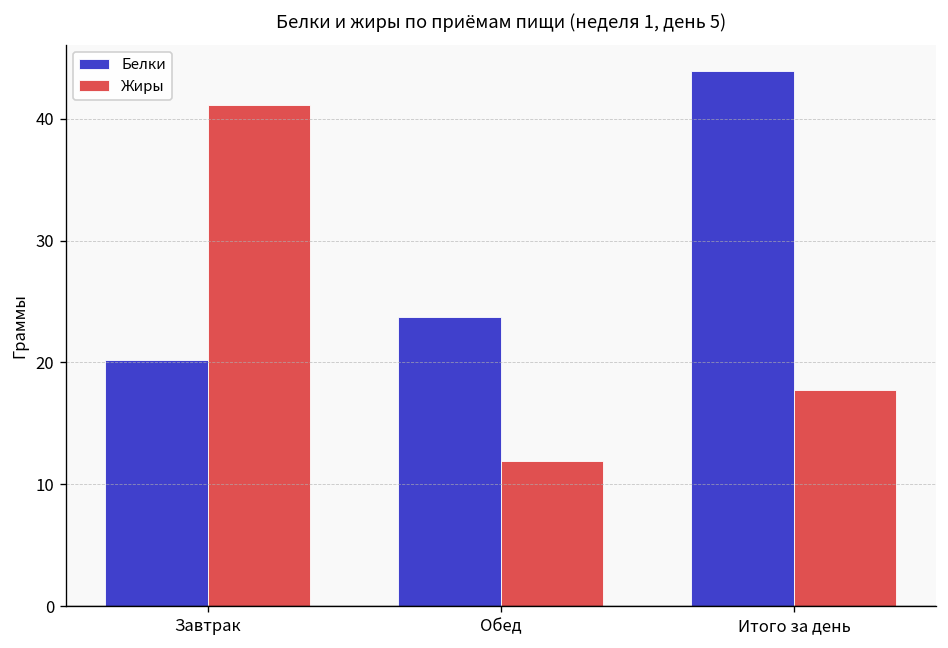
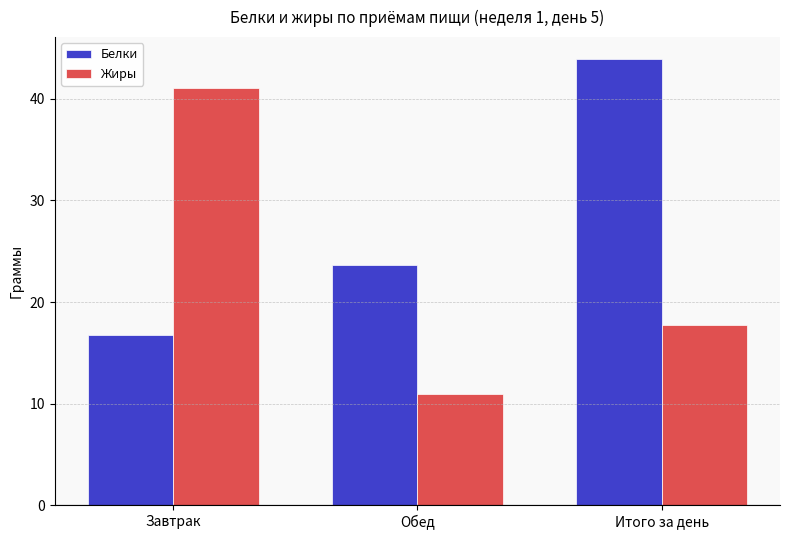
Белки, Завтрак: 20.2 -> 16.8
Жиры, Обед: 11.9 -> 10.9
